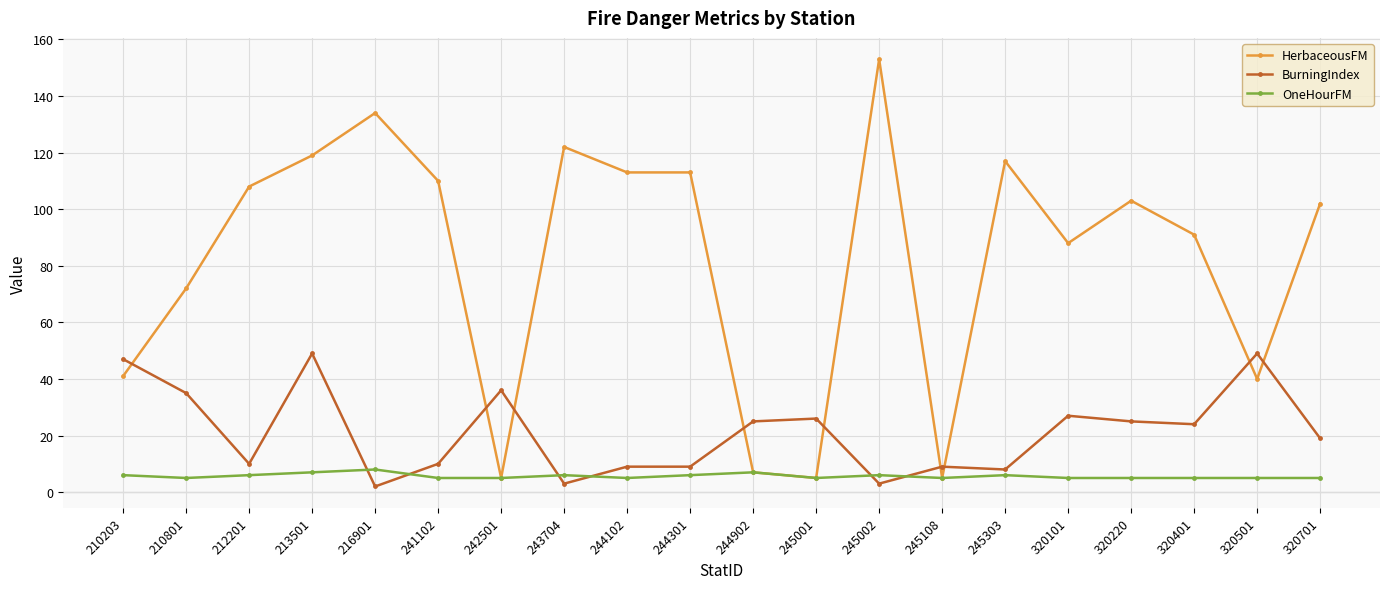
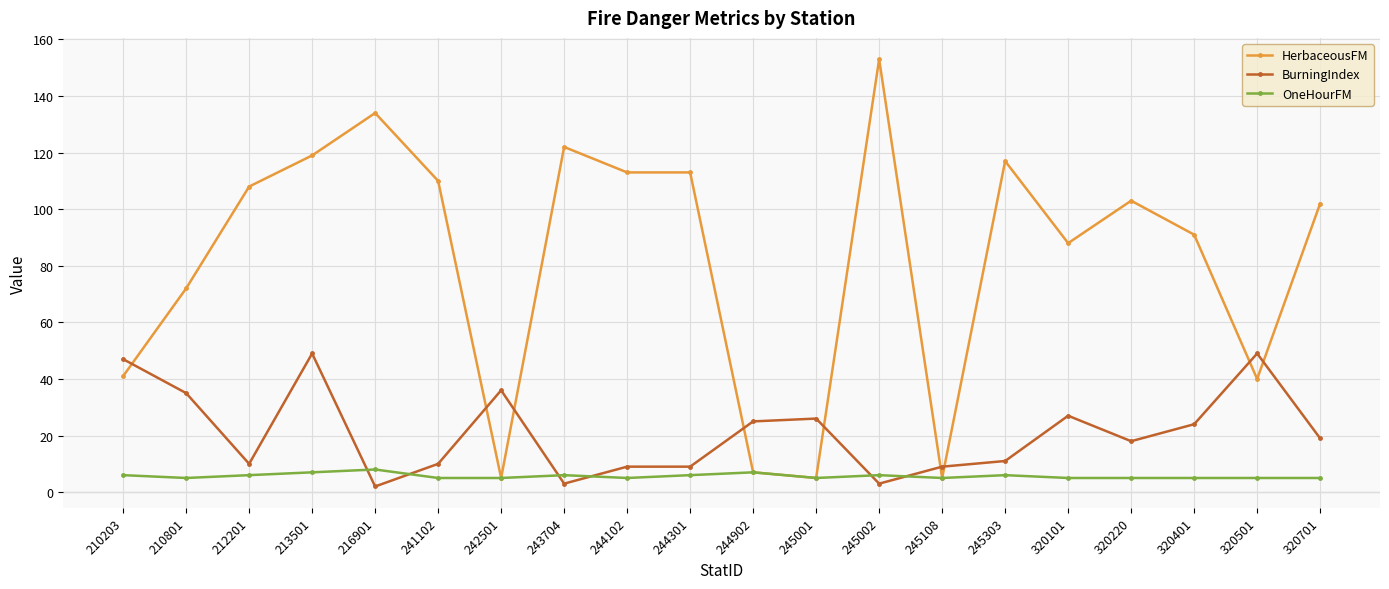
BurningIndex, 245303: 8 -> 11
BurningIndex, 320220: 25 -> 18
